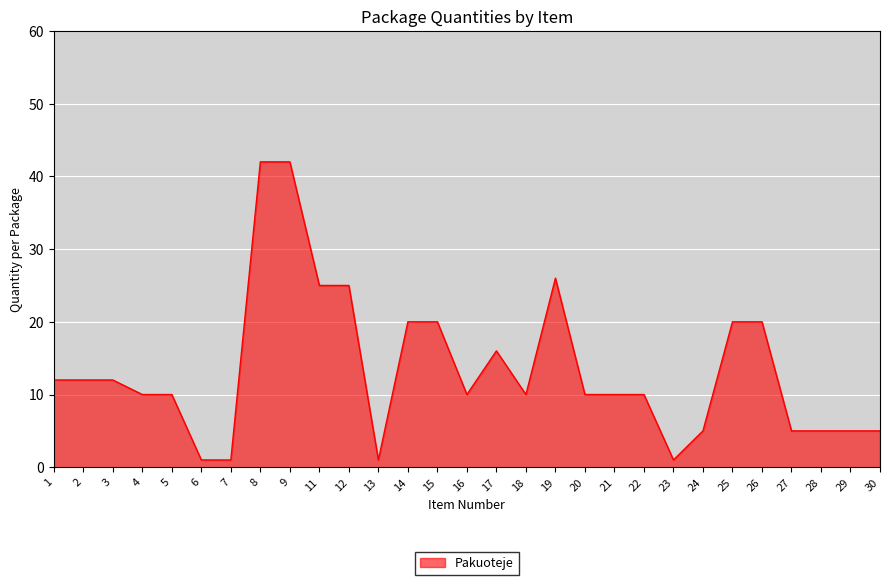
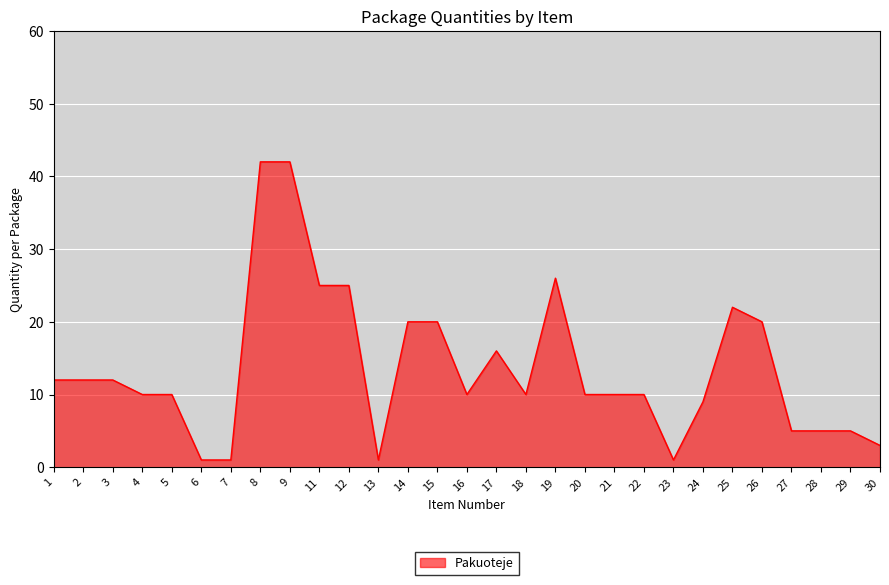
24: 5 -> 9
25: 20 -> 22
30: 5 -> 3
